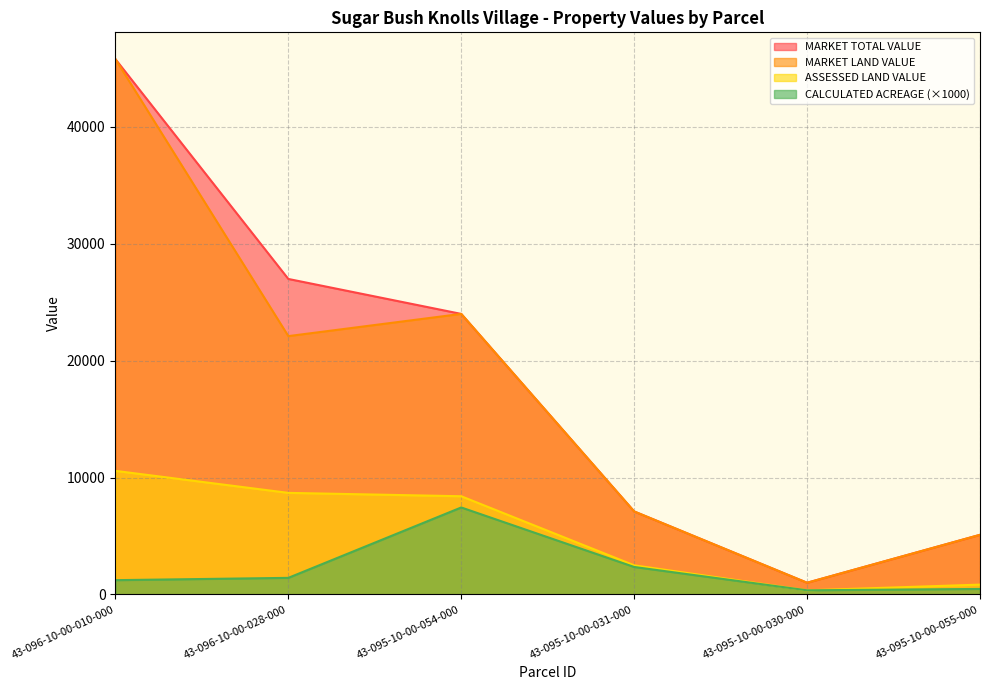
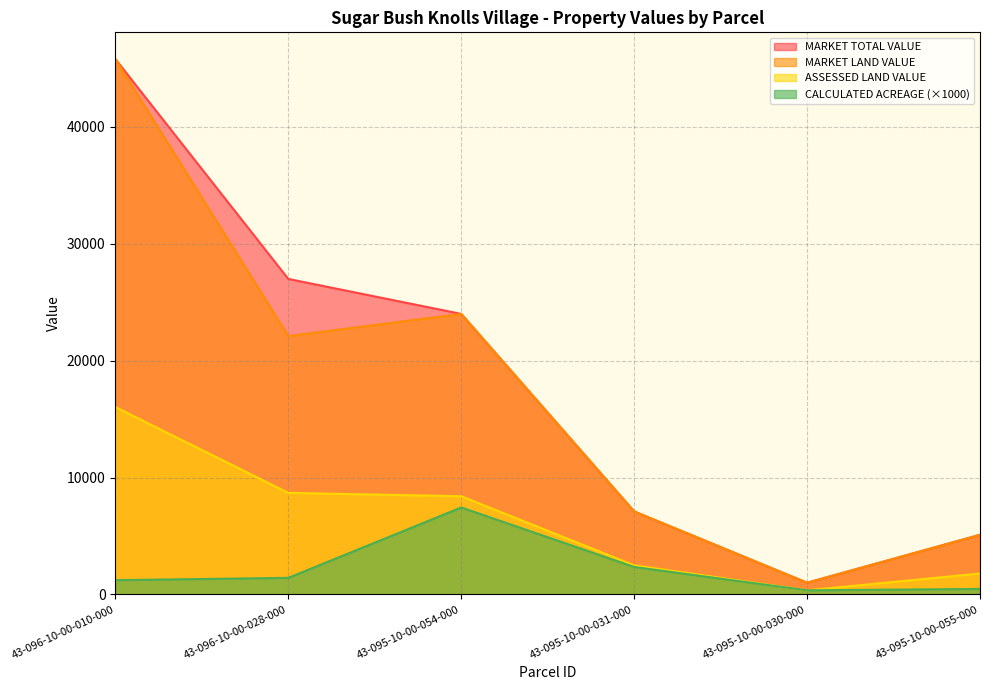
ASSESSED LAND VALUE, 43-096-10-00-010-000: 10600 -> 16000
ASSESSED LAND VALUE, 43-095-10-00-055-000: 800 -> 1800
